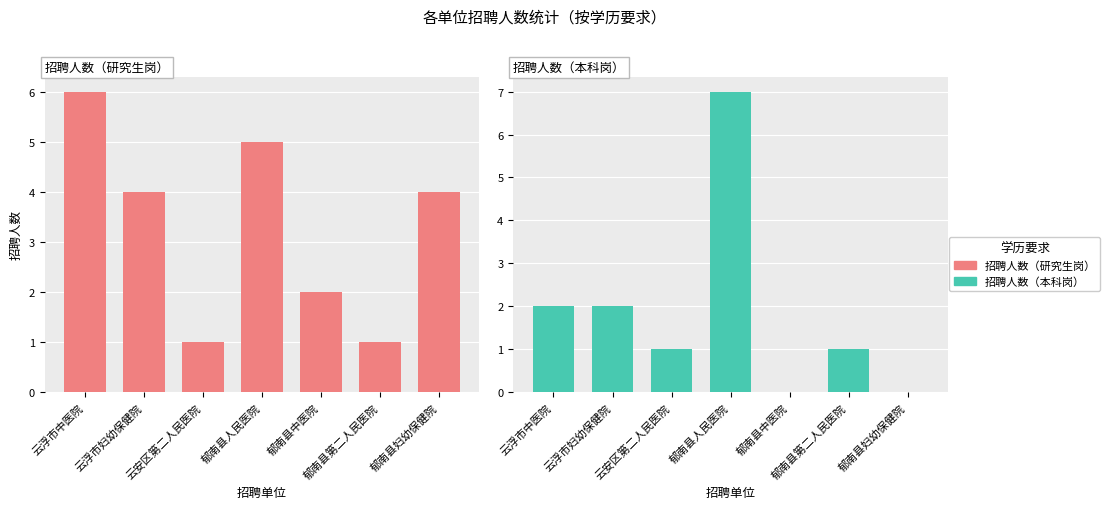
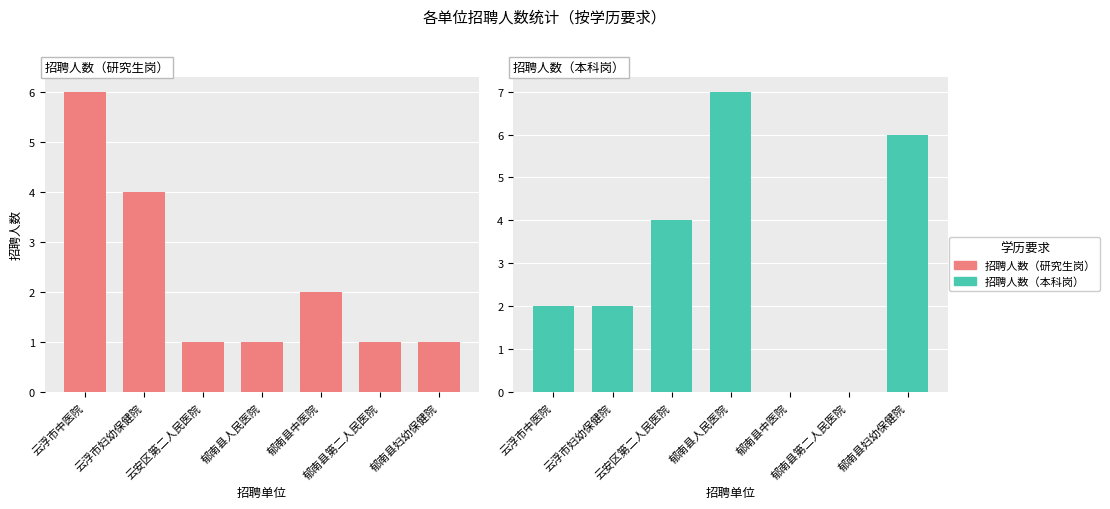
招聘人数（研究生岗）, 郁南县人民医院: 5 -> 1
招聘人数（研究生岗）, 郁南县妇幼保健院: 4 -> 1
招聘人数（本科岗）, 云安区第二人民医院: 1 -> 4
招聘人数（本科岗）, 郁南县第二人民医院: 1 -> 0
招聘人数（本科岗）, 郁南县妇幼保健院: 0 -> 6
